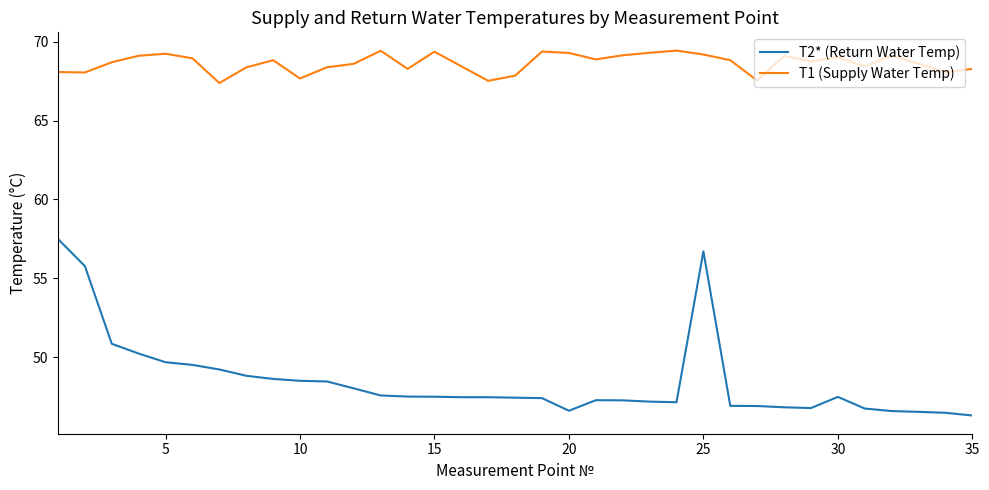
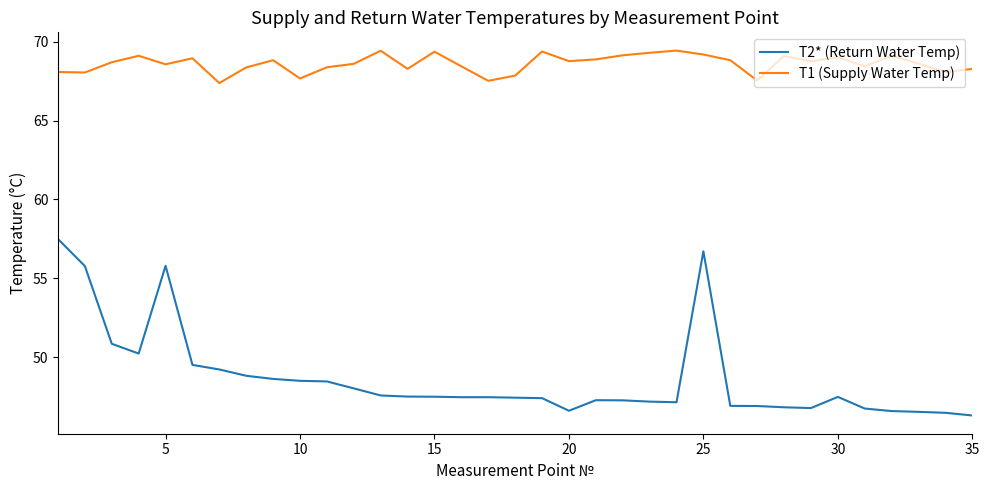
T2* (Return Water Temp), 5: 49.7 -> 55.8
T1 (Supply Water Temp), 5: 69.3 -> 68.6
T1 (Supply Water Temp), 20: 69.3 -> 68.8
